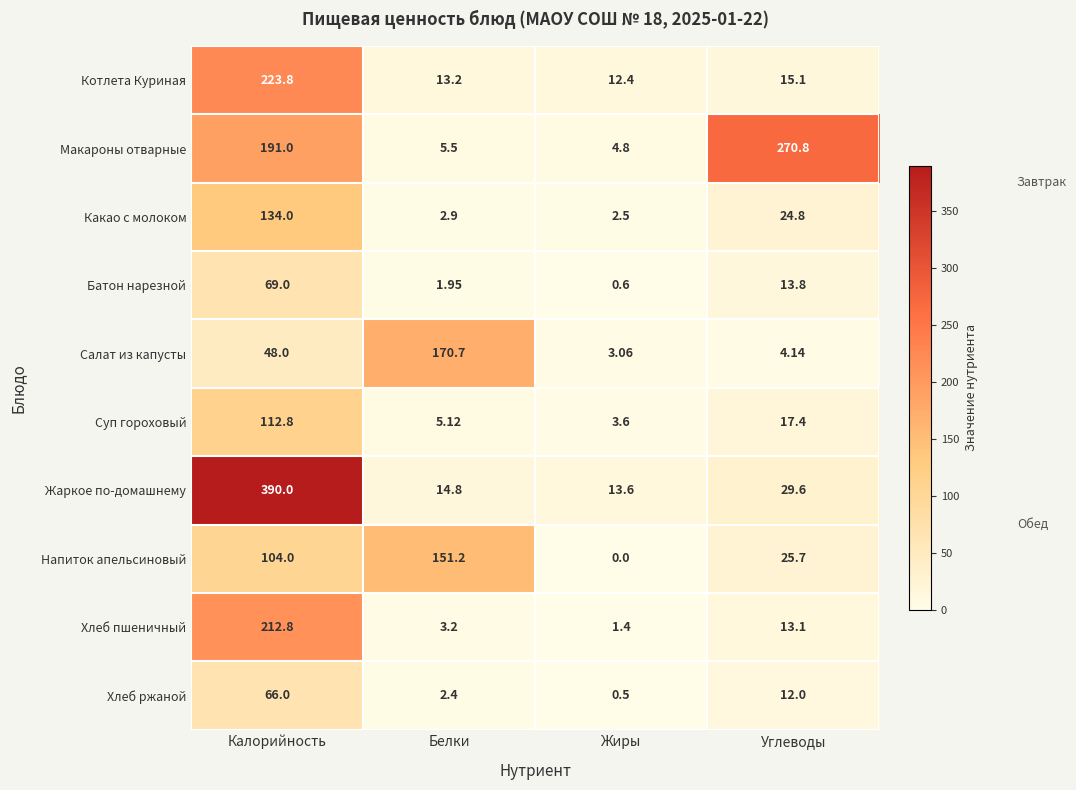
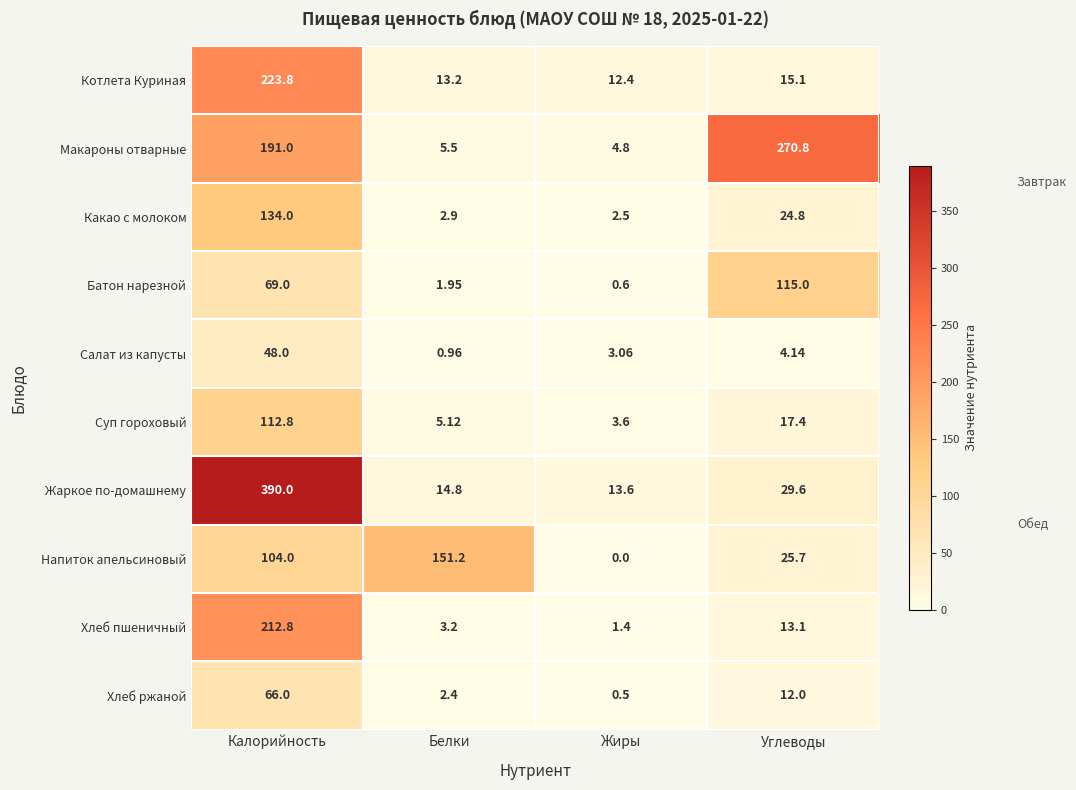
Батон нарезной, Углеводы: 13.8 -> 115.0
Салат из капусты, Белки: 170.7 -> 0.96
